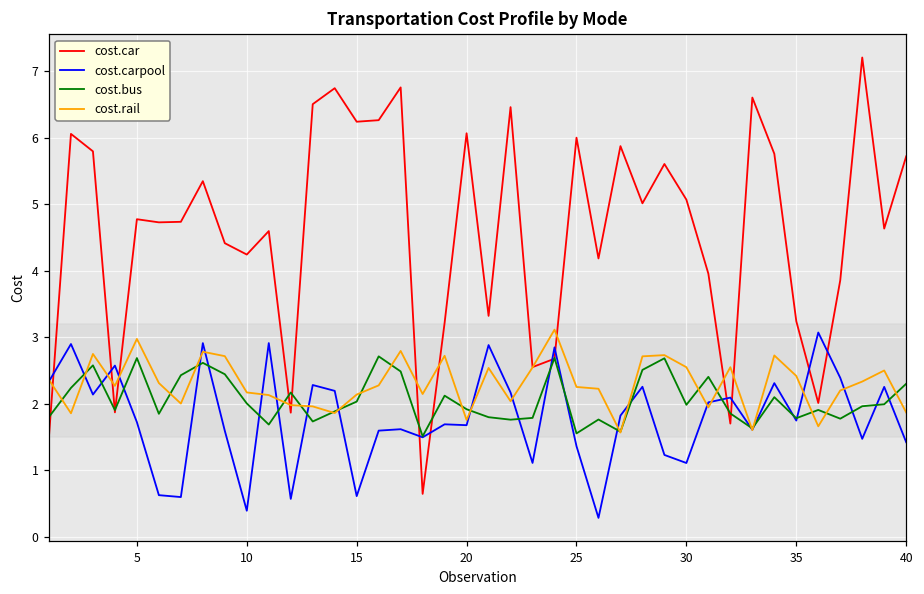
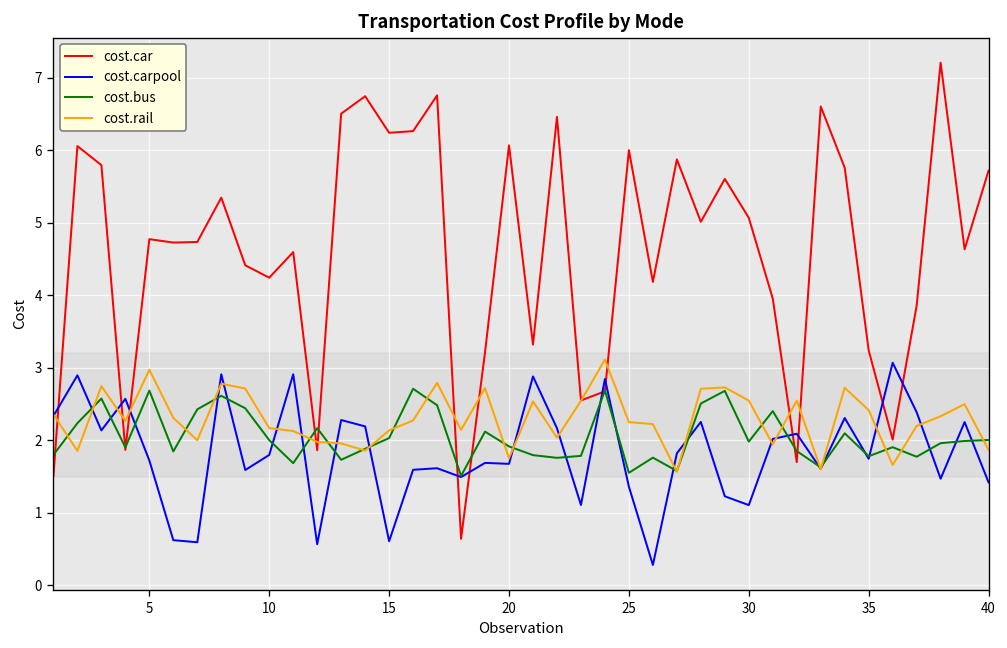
cost.carpool, 10: 0.4 -> 1.8
cost.bus, 40: 2.3 -> 2.0
